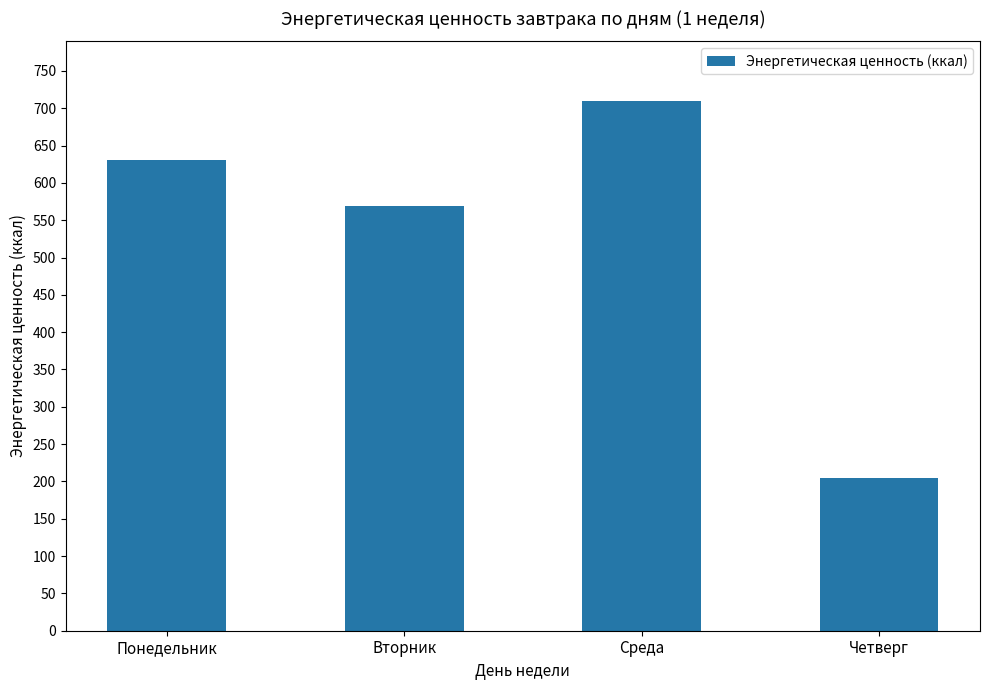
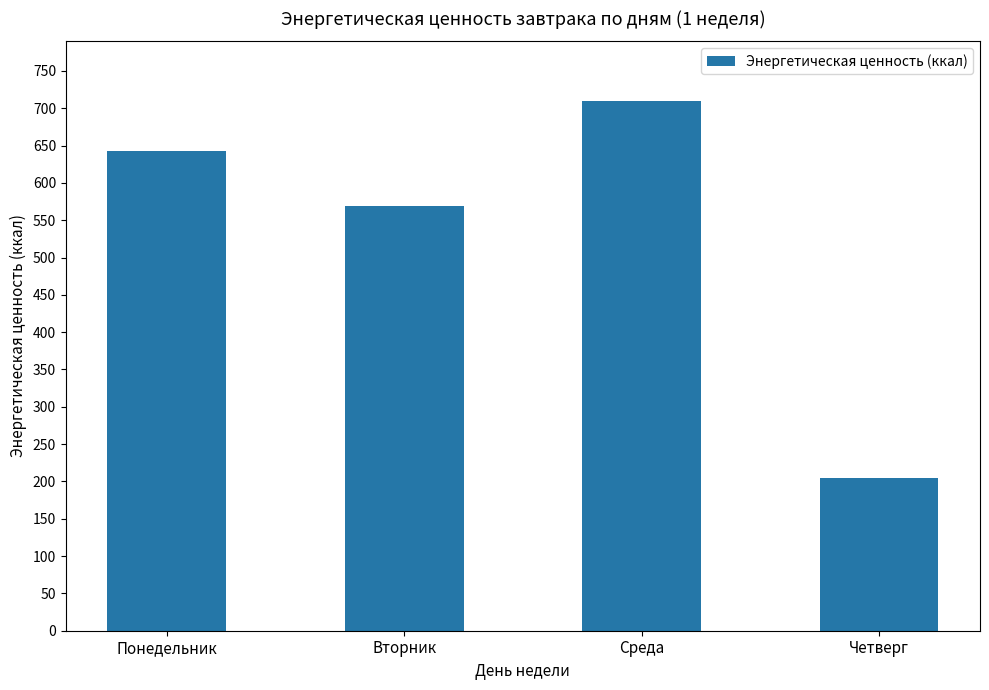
Понедельник: 630 -> 640
